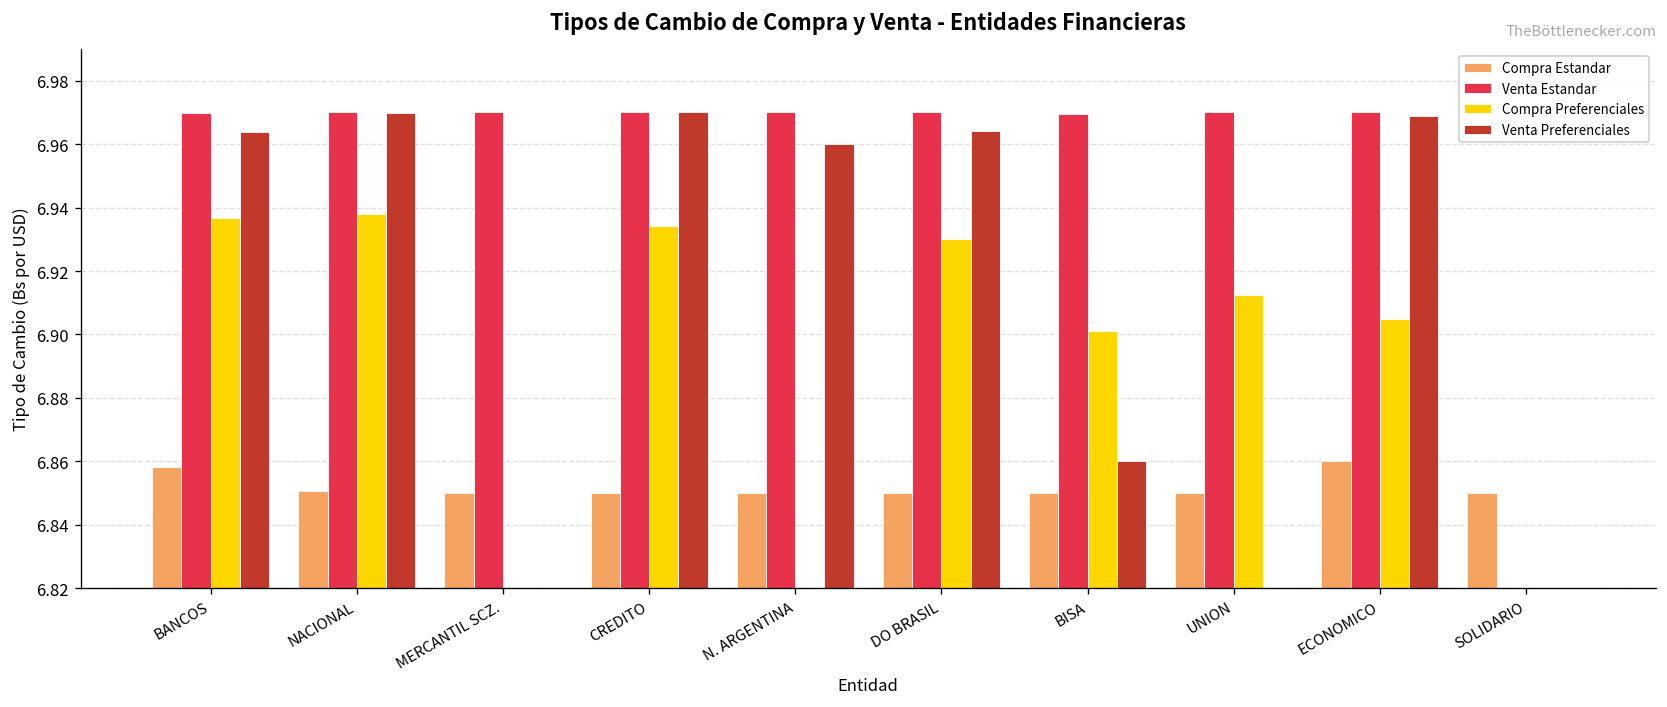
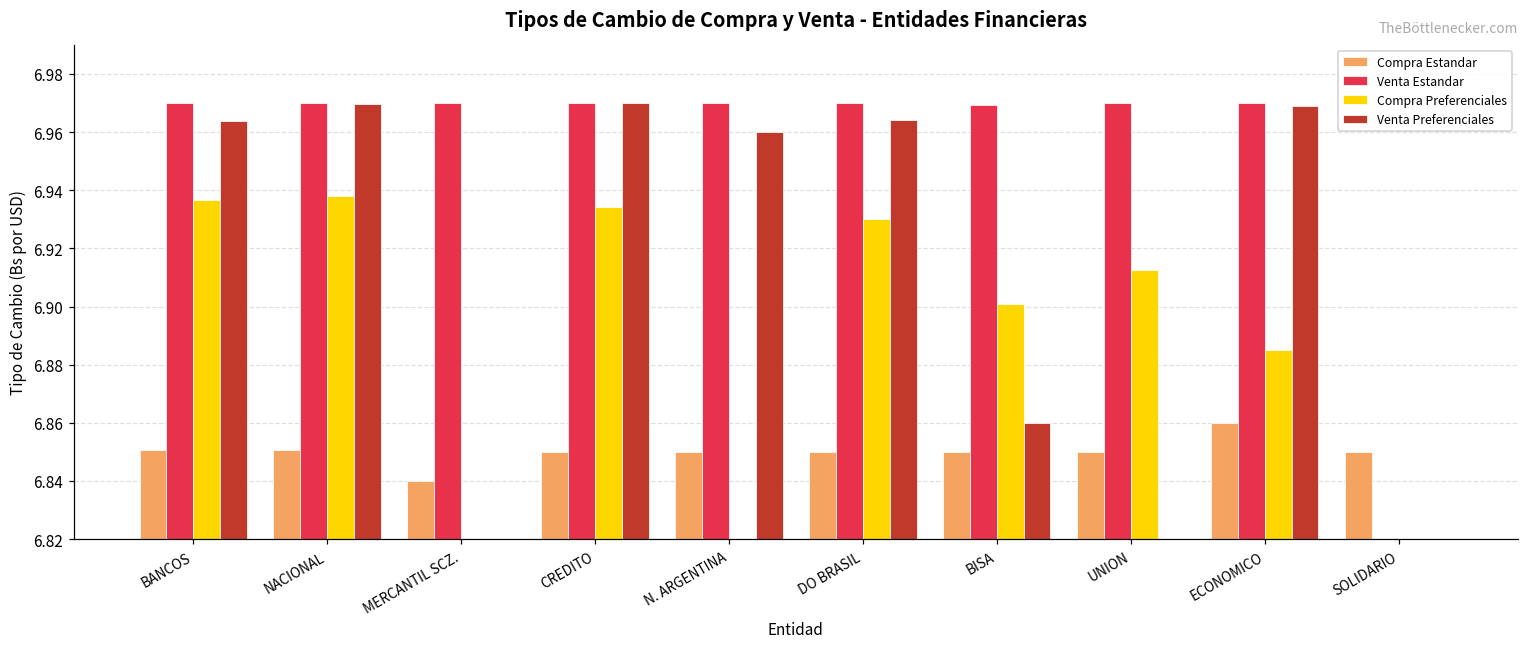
Compra Estandar, BANCOS: 6.858 -> 6.850
Compra Estandar, MERCANTIL SCZ.: 6.85 -> 6.84
Compra Preferenciales, ECONOMICO: 6.905 -> 6.885
